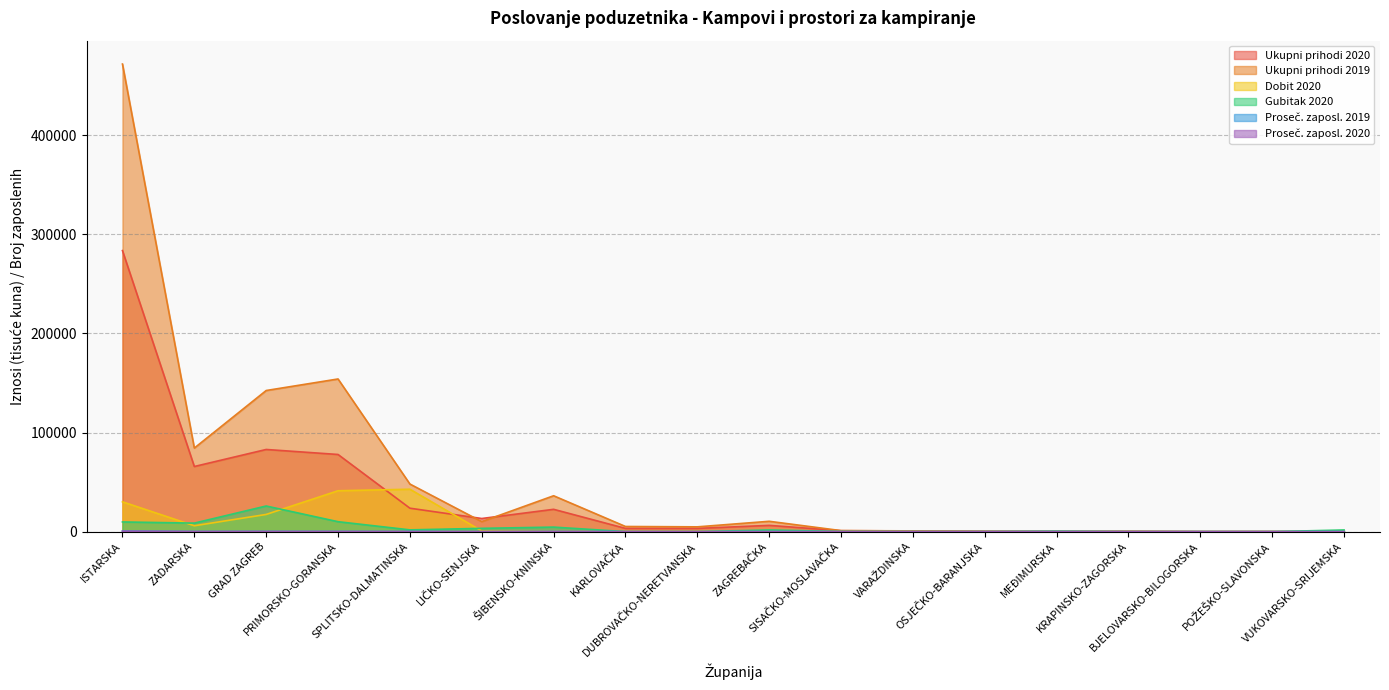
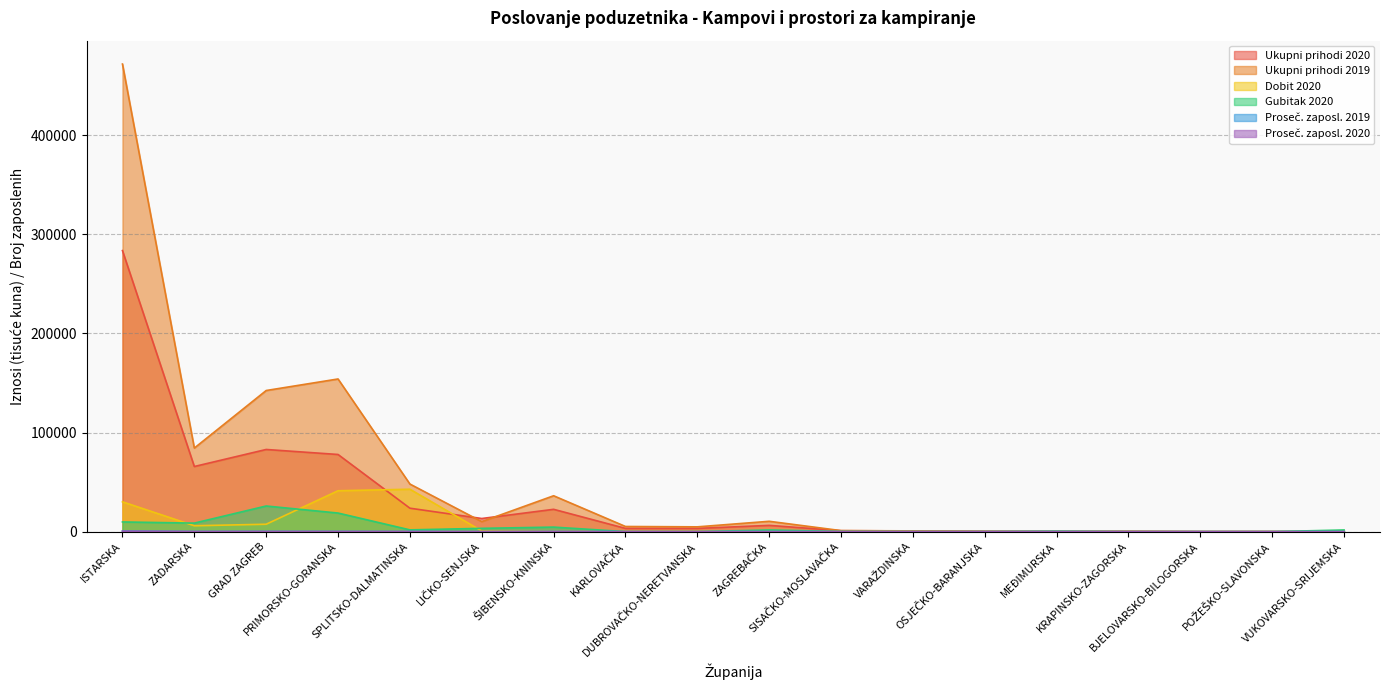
Dobit 2020, GRAD ZAGREB: 20000 -> 10000
Gubitak 2020, PRIMORSKO-GORANSKA: 10000 -> 20000
